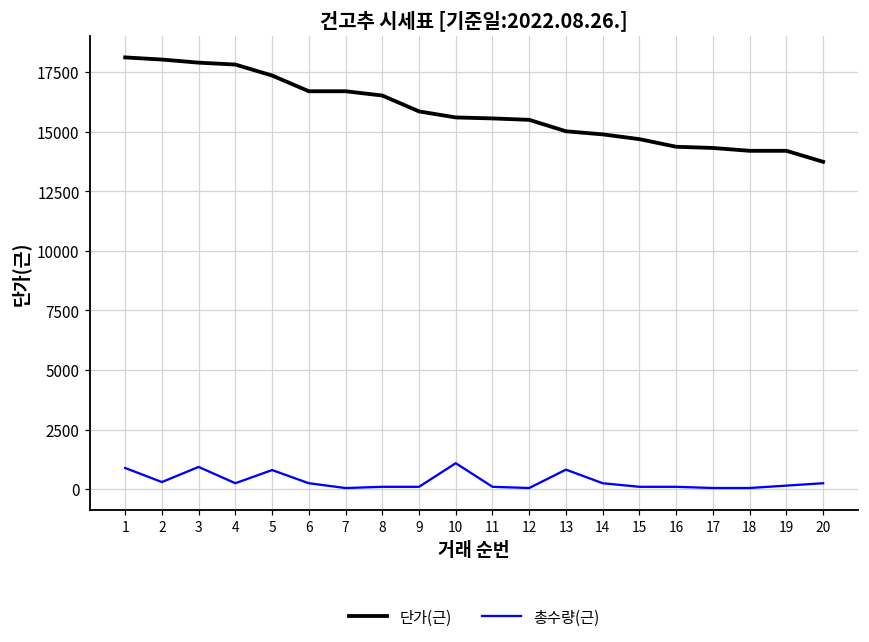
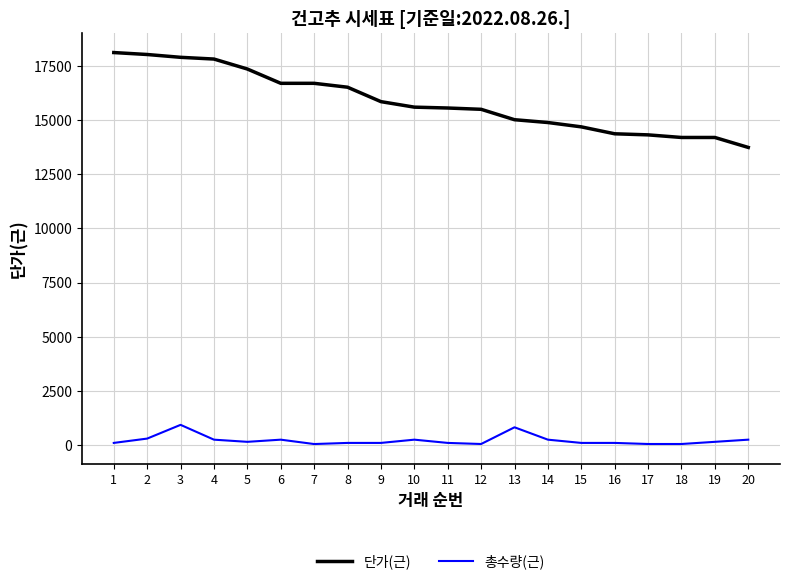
총수량(근), 1: 900 -> 100
총수량(근), 5: 800 -> 200
총수량(근), 10: 1100 -> 300
